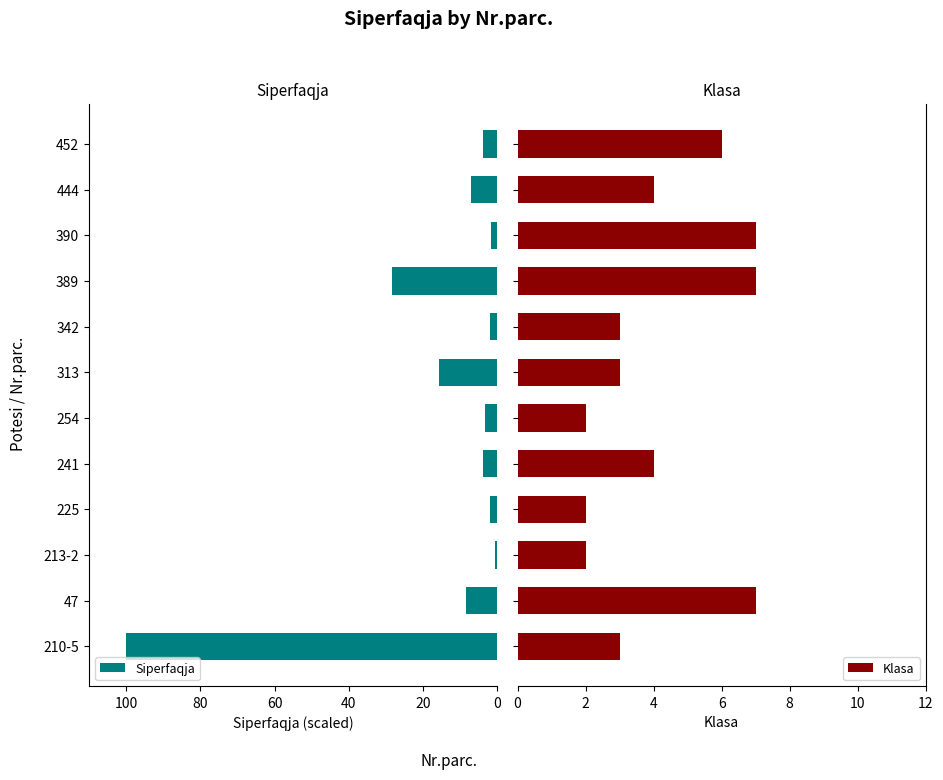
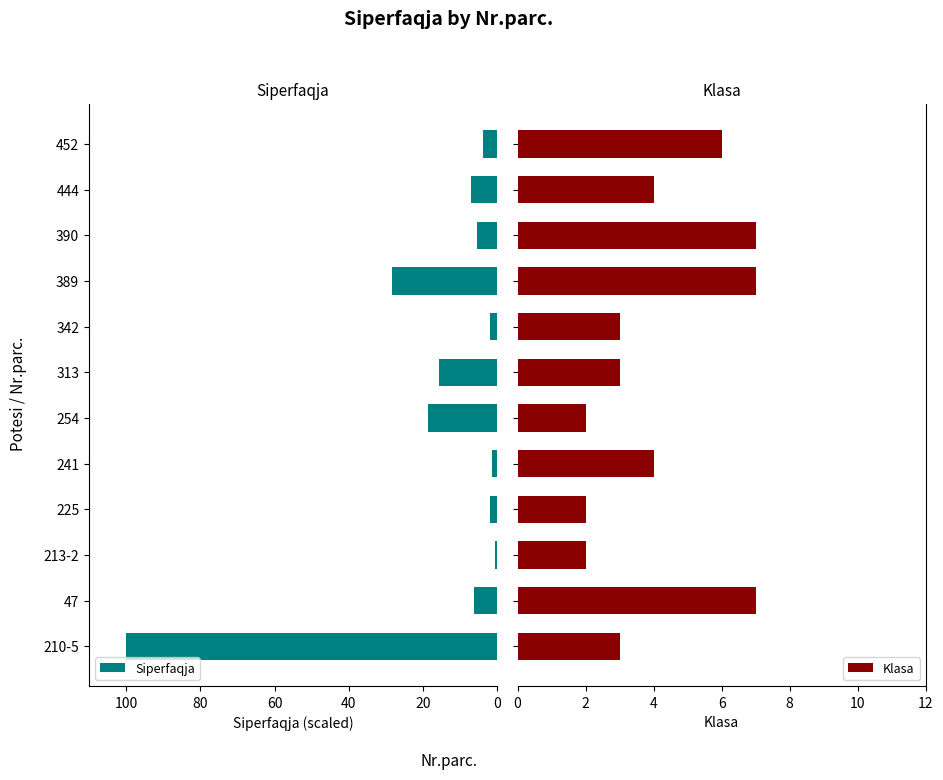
Siperfaqja, 390: 2 -> 5
Siperfaqja, 254: 3 -> 19
Siperfaqja, 241: 4 -> 1
Siperfaqja, 47: 8 -> 6
